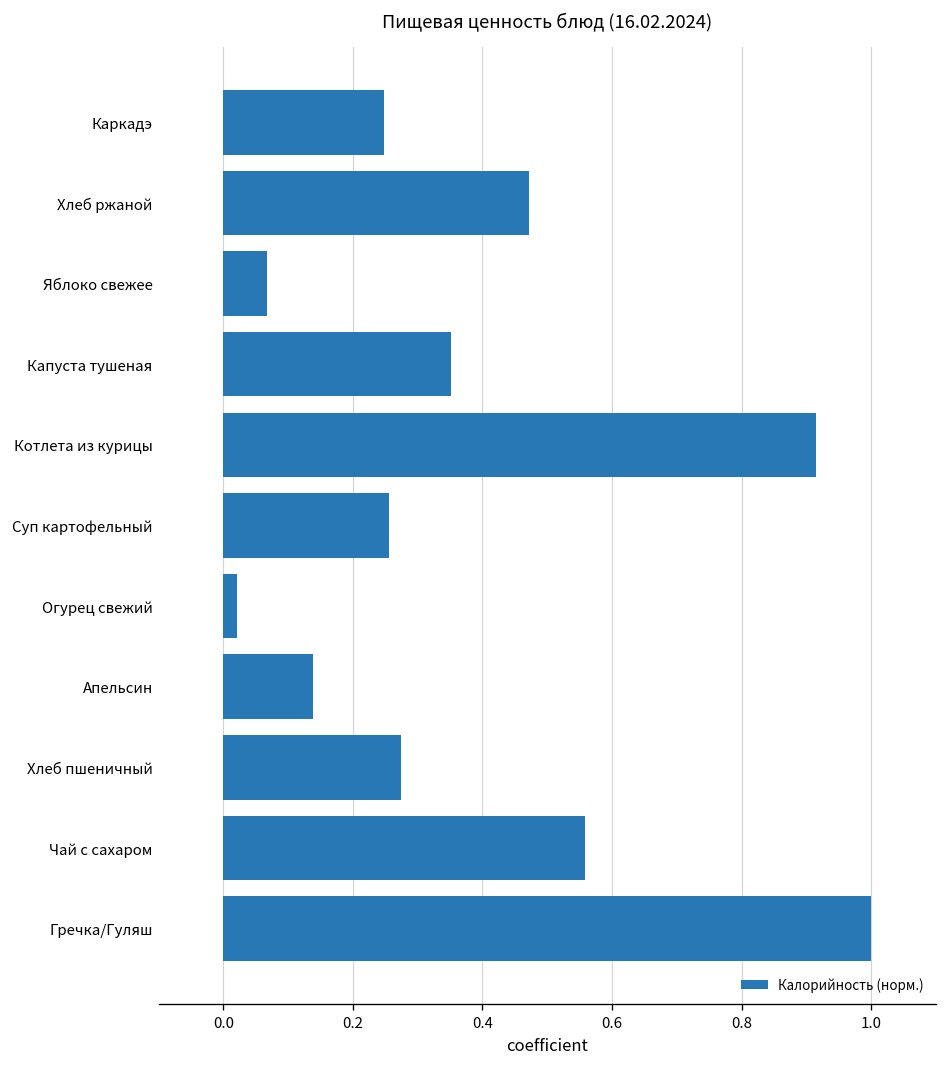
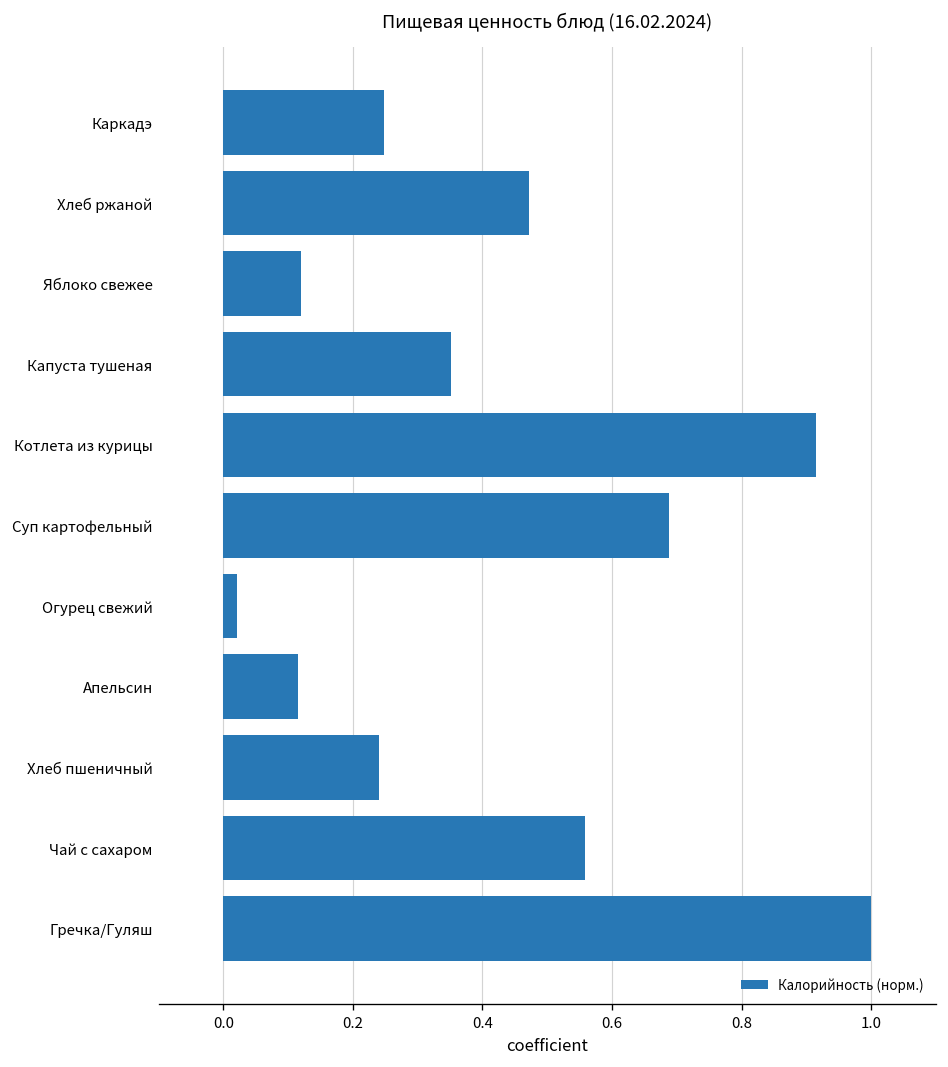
Яблоко свежее: 0.07 -> 0.12
Суп картофельный: 0.26 -> 0.69
Апельсин: 0.14 -> 0.12
Хлеб пшеничный: 0.27 -> 0.24
